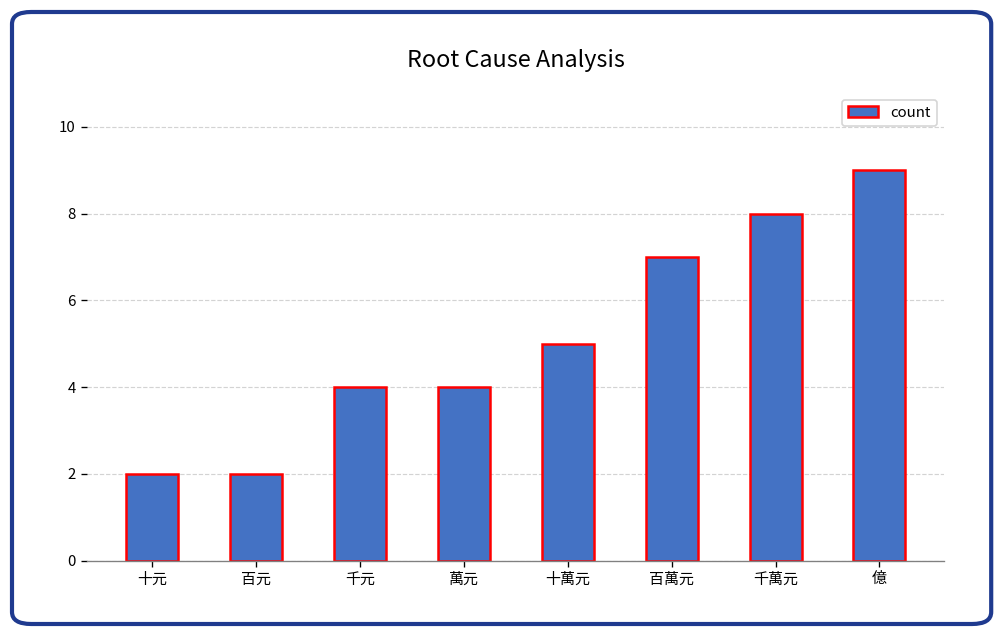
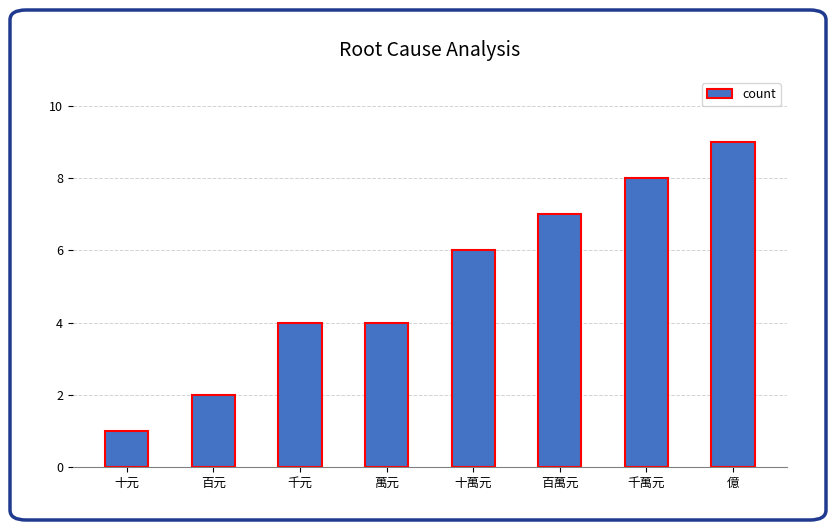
十元: 2 -> 1
十萬元: 5 -> 6
